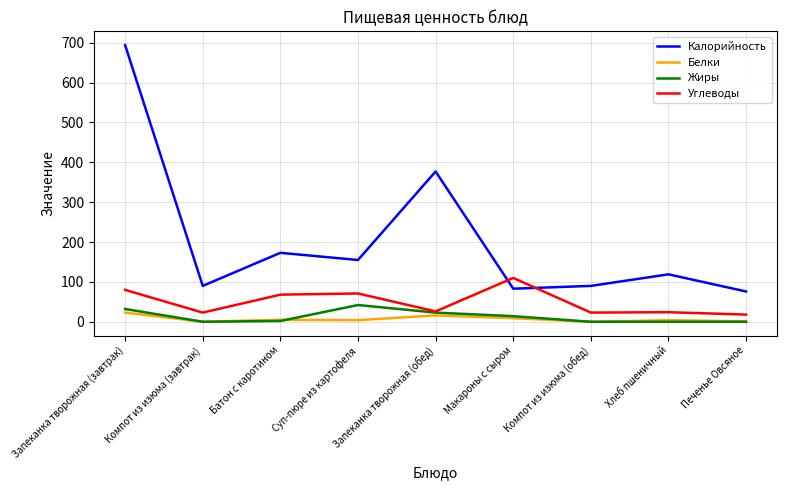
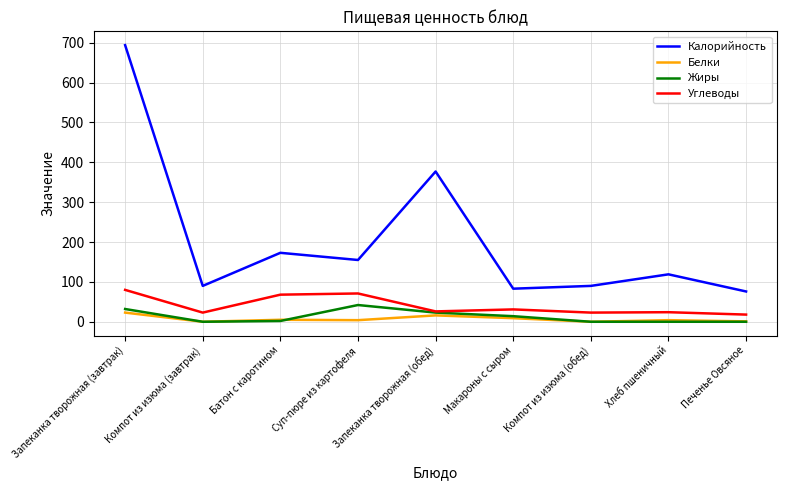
Углеводы, Макароны с сыром: 110 -> 30
